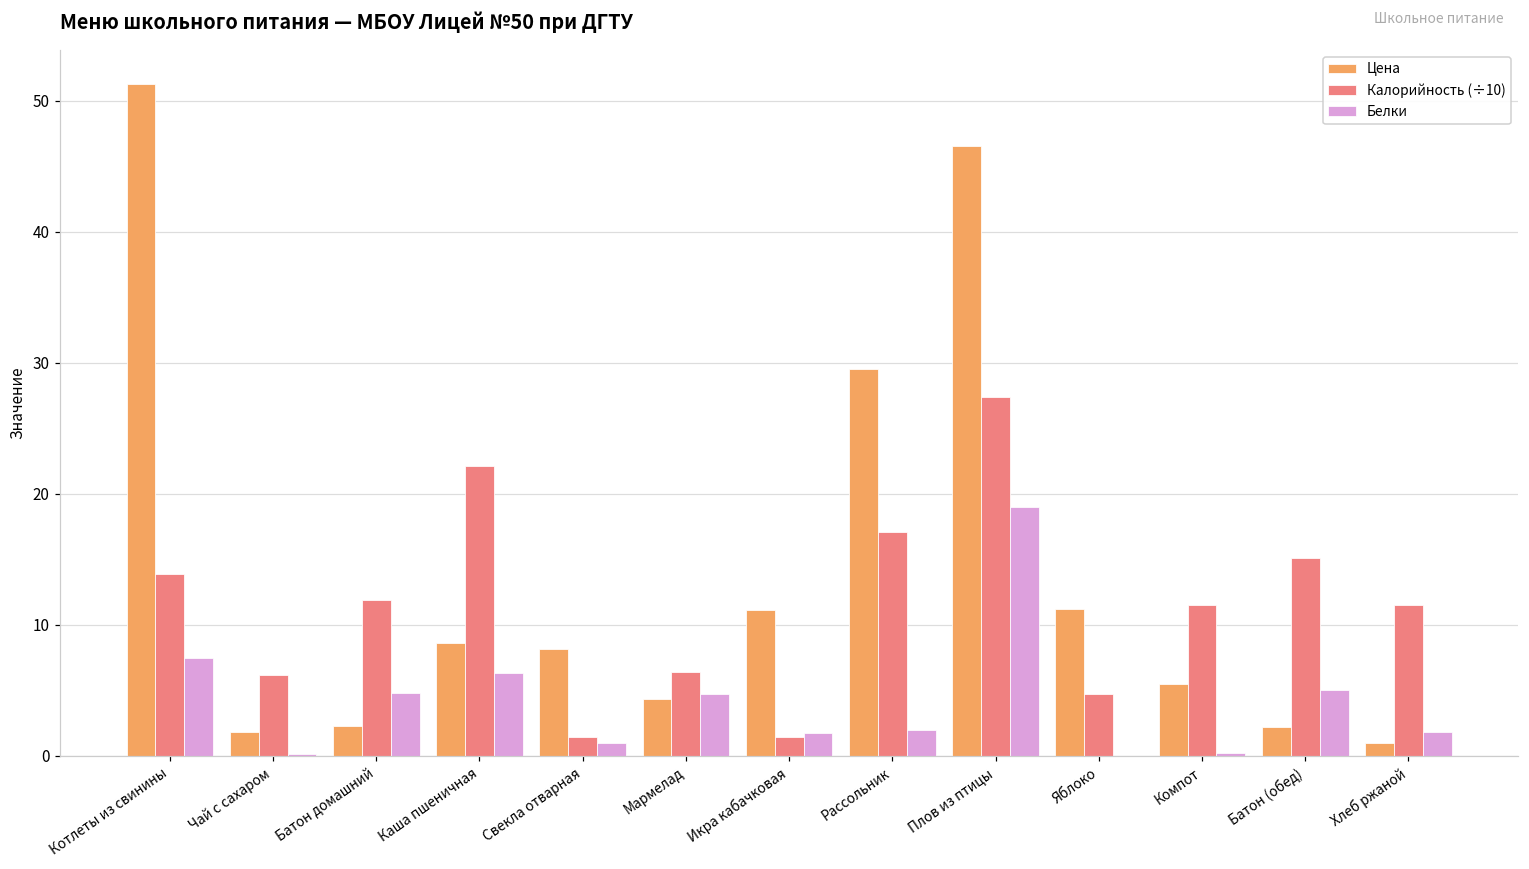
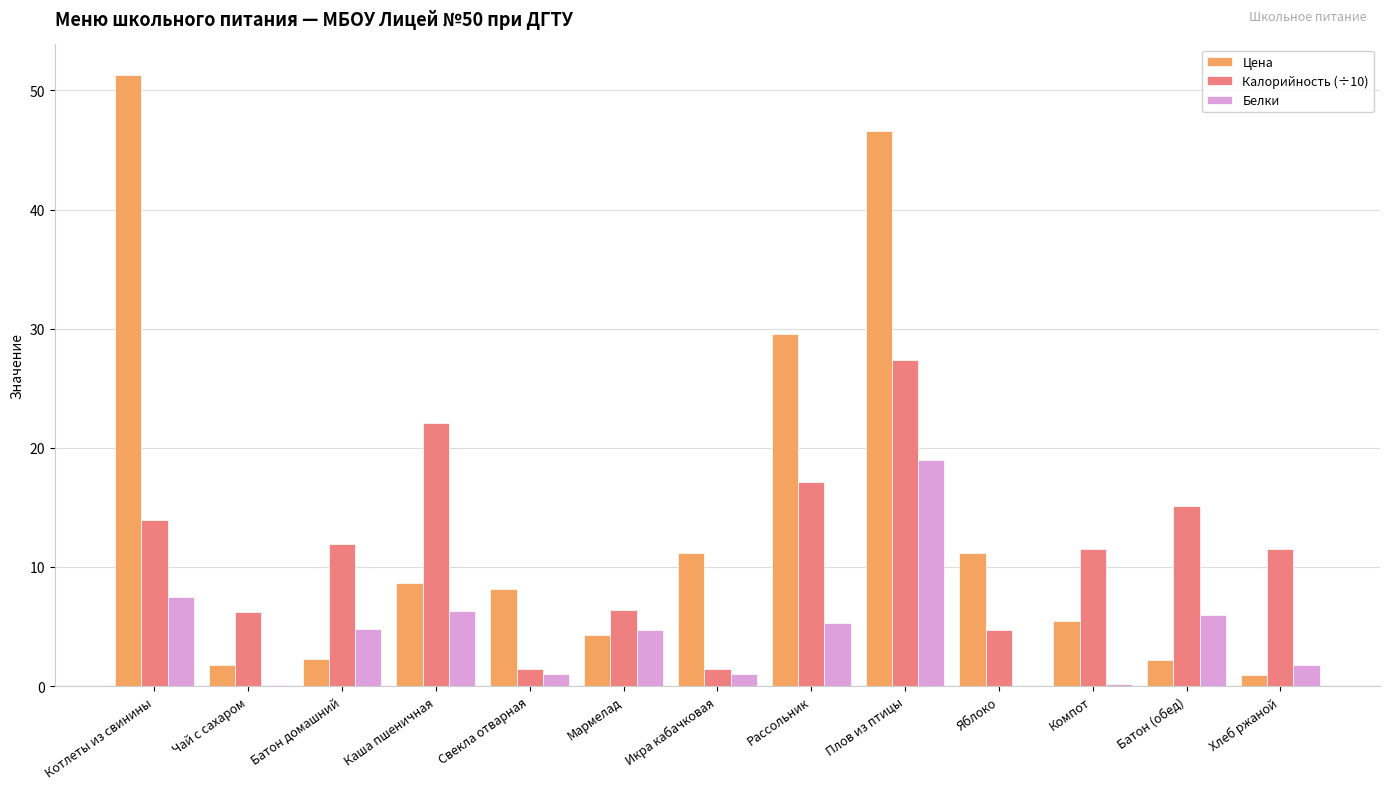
Белки, Икра кабачковая: 1.7 -> 1.0
Белки, Рассольник: 2.0 -> 5.3
Белки, Батон (обед): 5 -> 6
